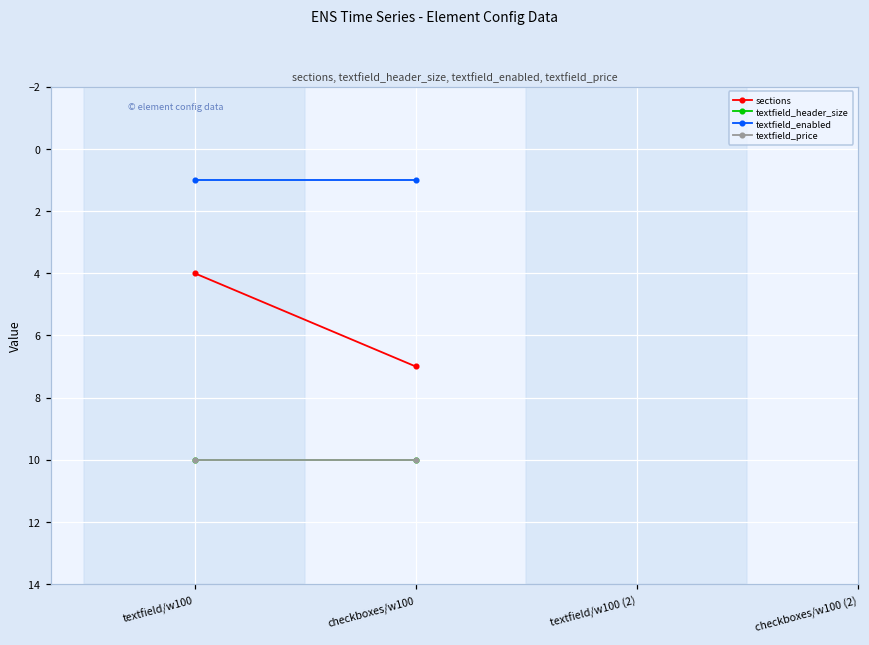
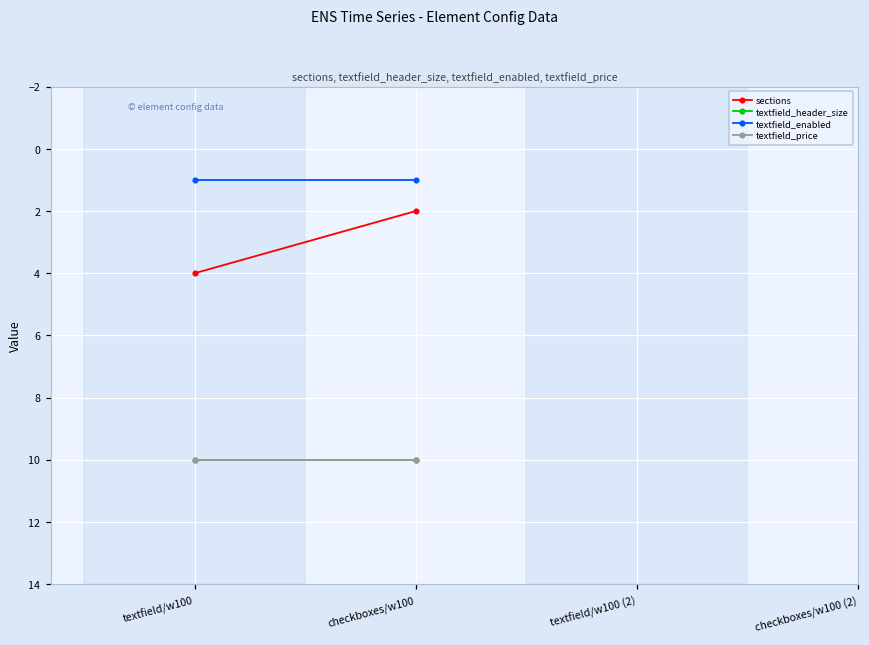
sections, checkboxes/w100: 7 -> 2
